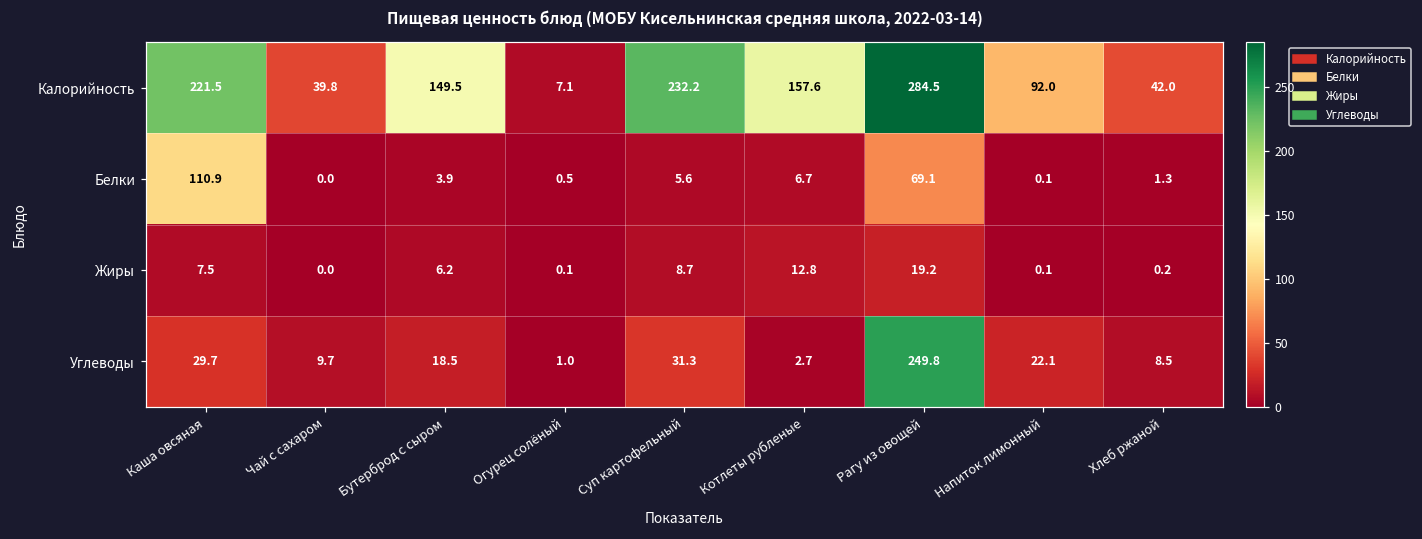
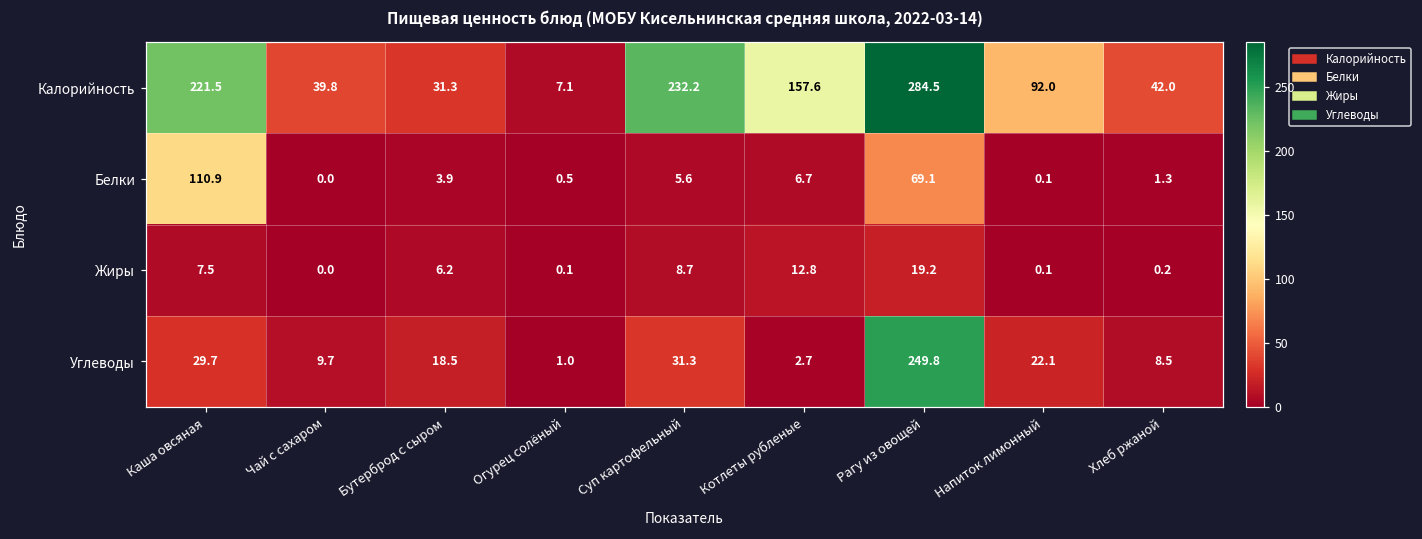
Калорийность, Бутерброд с сыром: 149.5 -> 31.3
